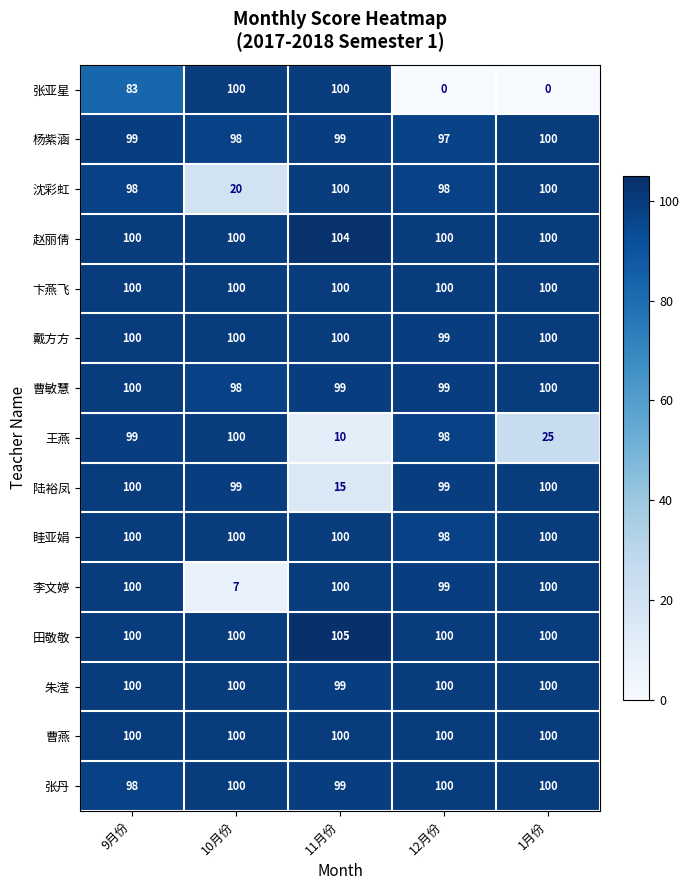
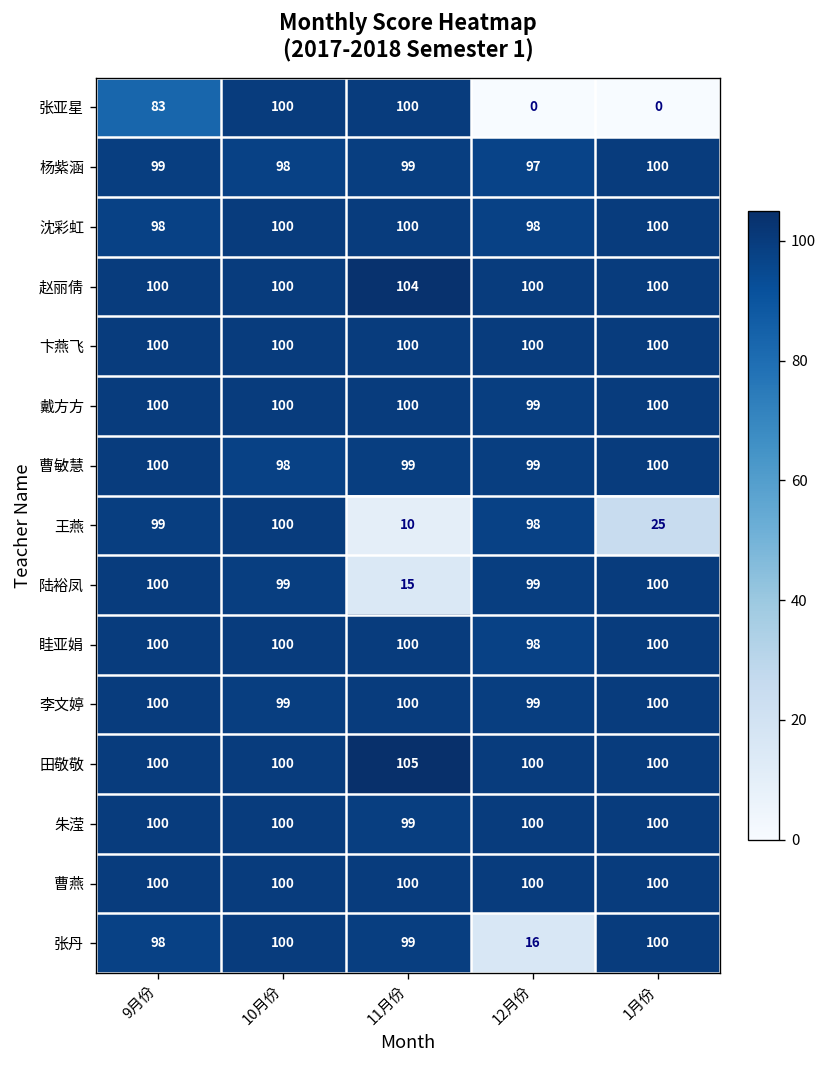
沈彩虹, 10月份: 20 -> 100
李文婷, 10月份: 7 -> 99
张丹, 12月份: 100 -> 16
